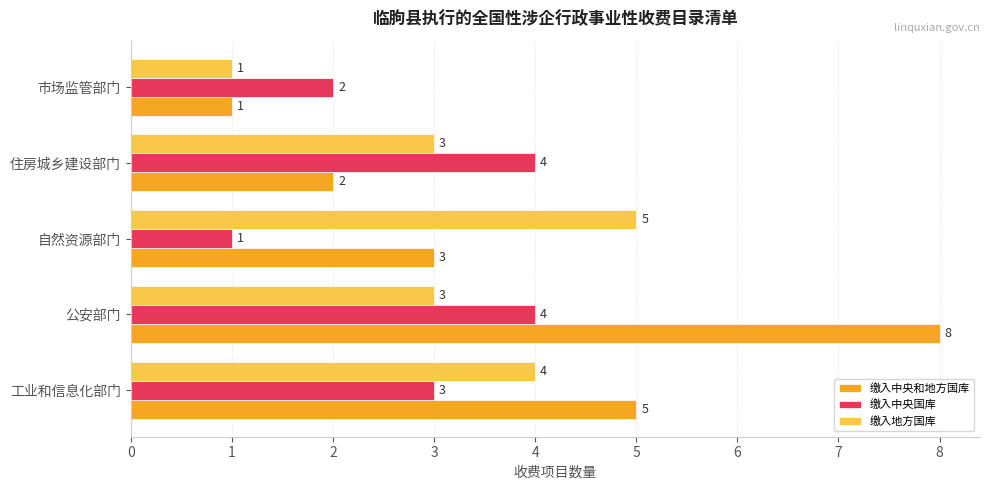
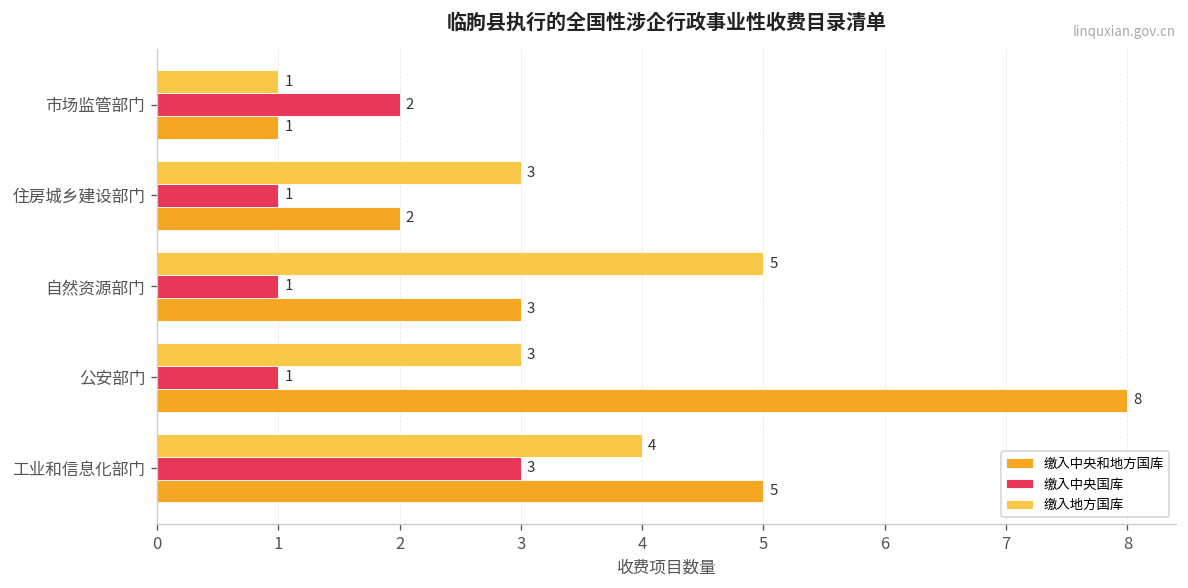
缴入中央国库, 住房城乡建设部门: 4 -> 1
缴入中央国库, 公安部门: 4 -> 1
